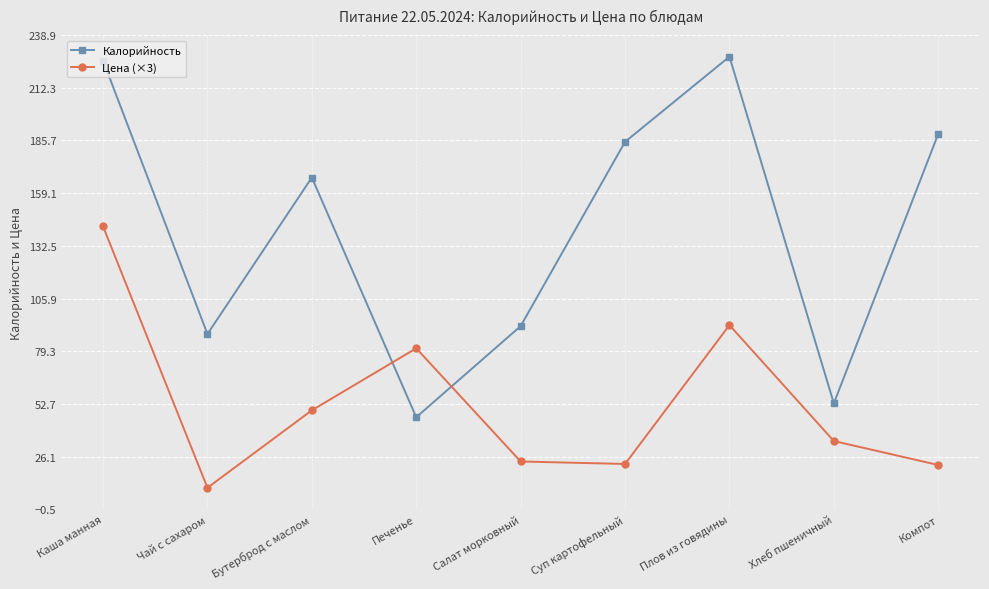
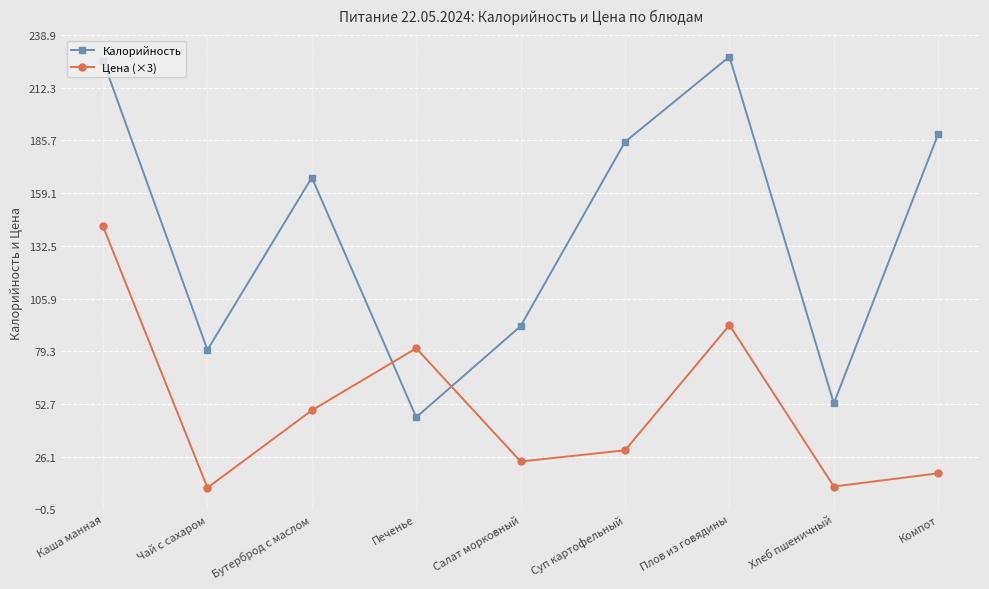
Калорийность, Чай с сахаром: 88 -> 80
Цена (×3), Суп картофельный: 22 -> 29
Цена (×3), Хлеб пшеничный: 34 -> 11
Цена (×3), Компот: 22 -> 18
